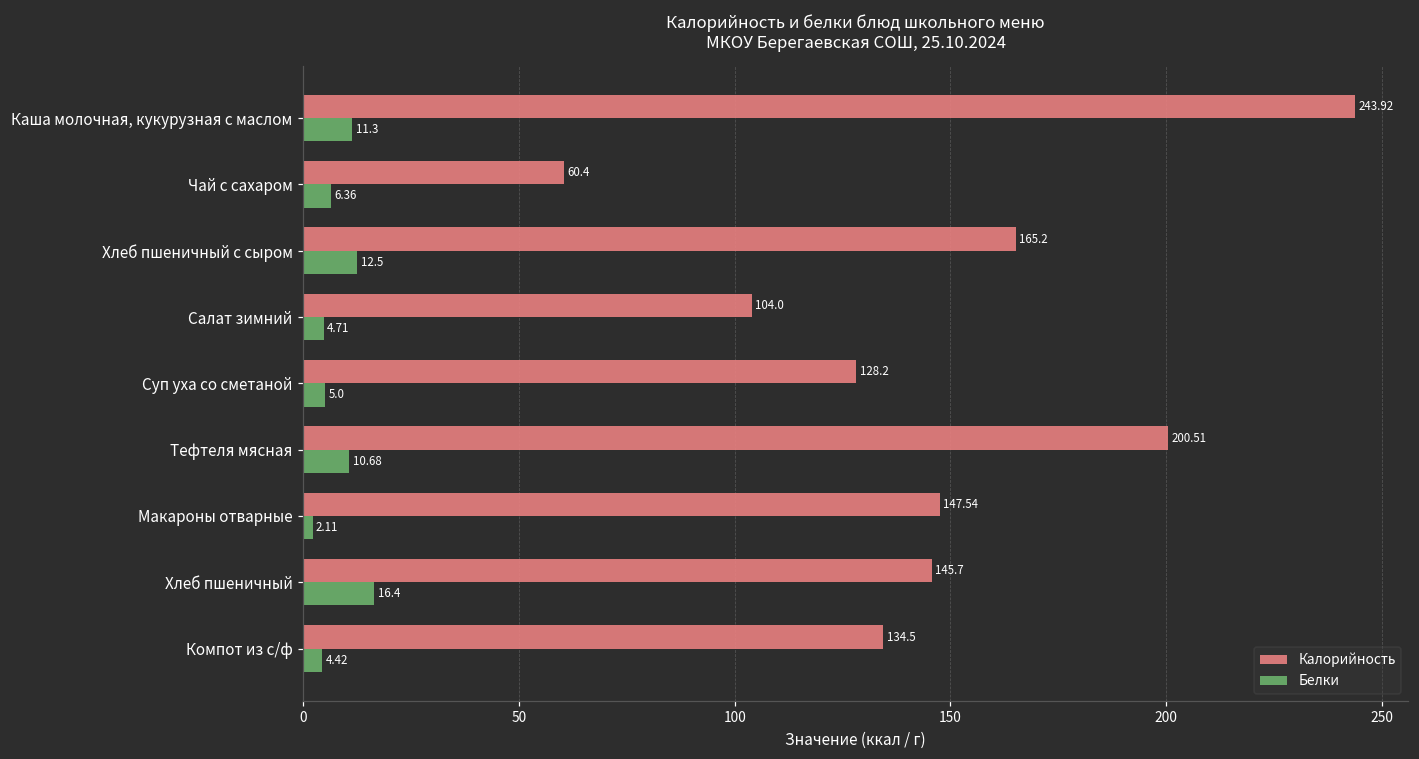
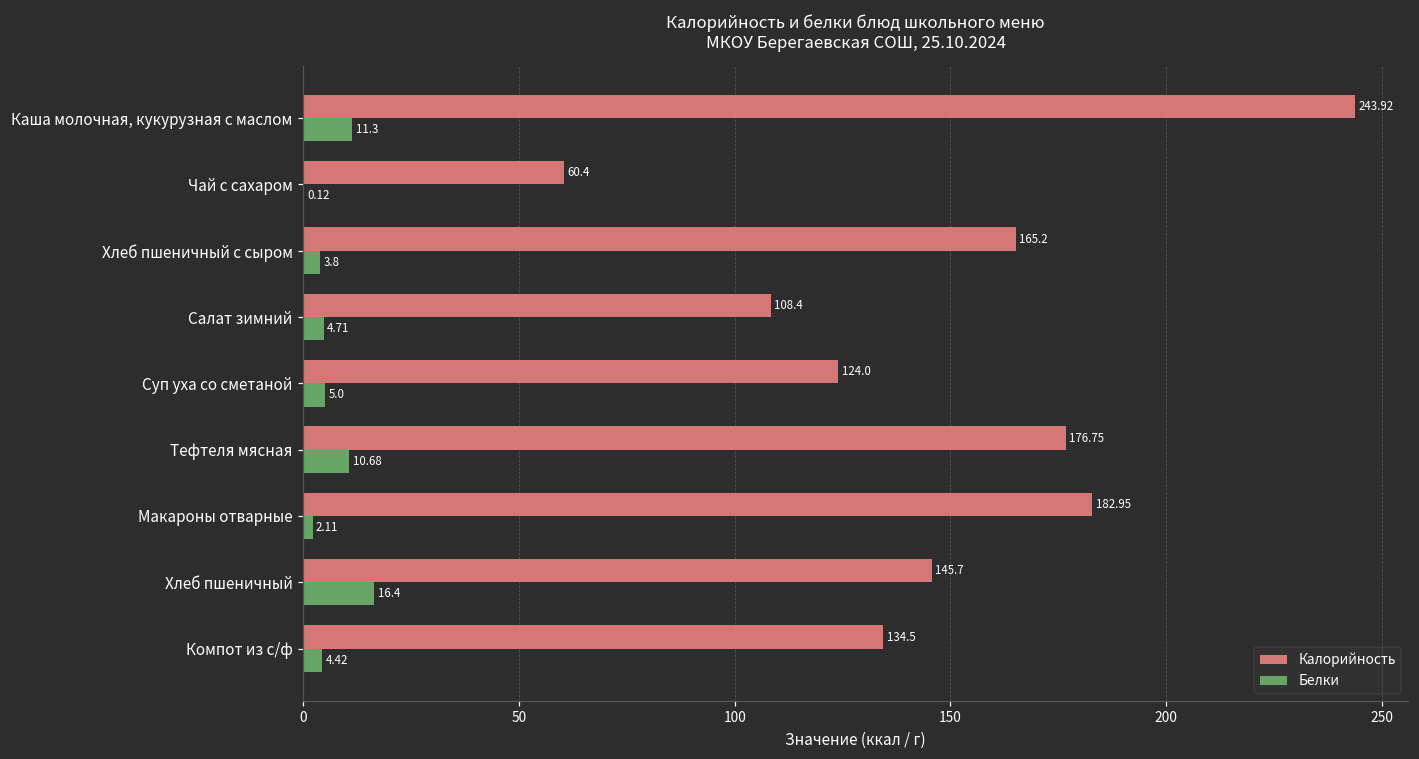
Белки, Чай с сахаром: 6.36 -> 0.12
Белки, Хлеб пшеничный с сыром: 12.5 -> 3.8
Калорийность, Салат зимний: 104.0 -> 108.4
Калорийность, Суп уха со сметаной: 128.2 -> 124.0
Калорийность, Тефтеля мясная: 200.51 -> 176.75
Калорийность, Макароны отварные: 147.54 -> 182.95
